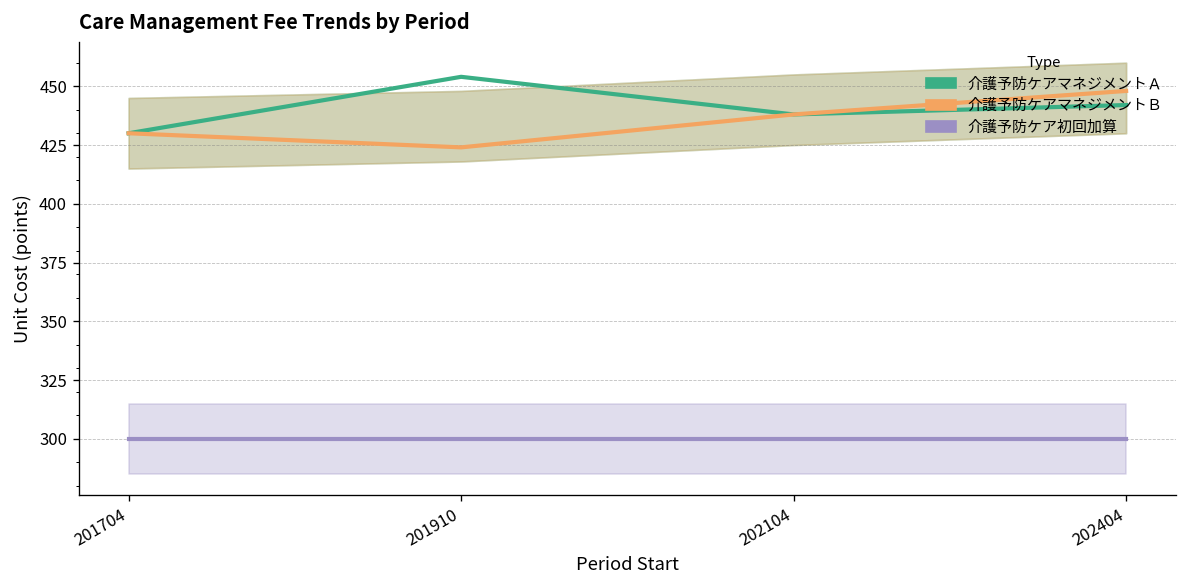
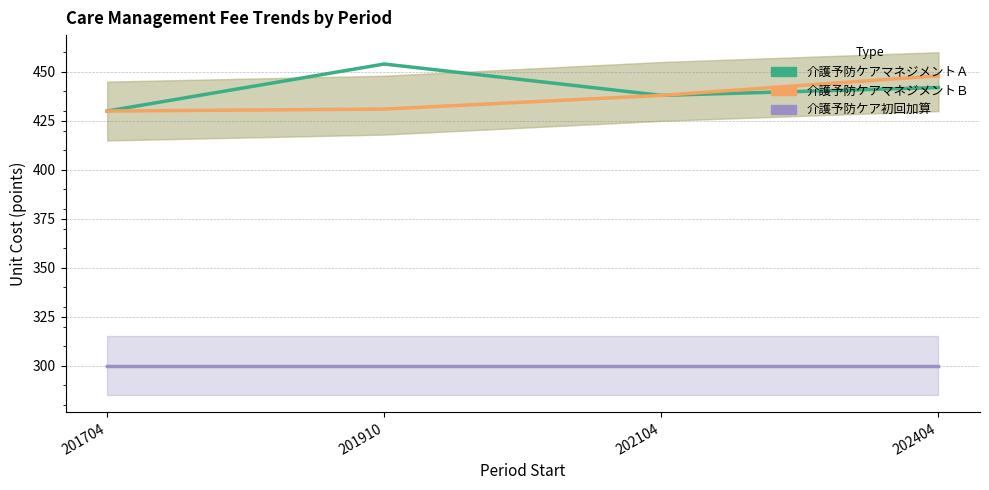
介護予防ケアマネジメントＢ, 201910: 424 -> 431
